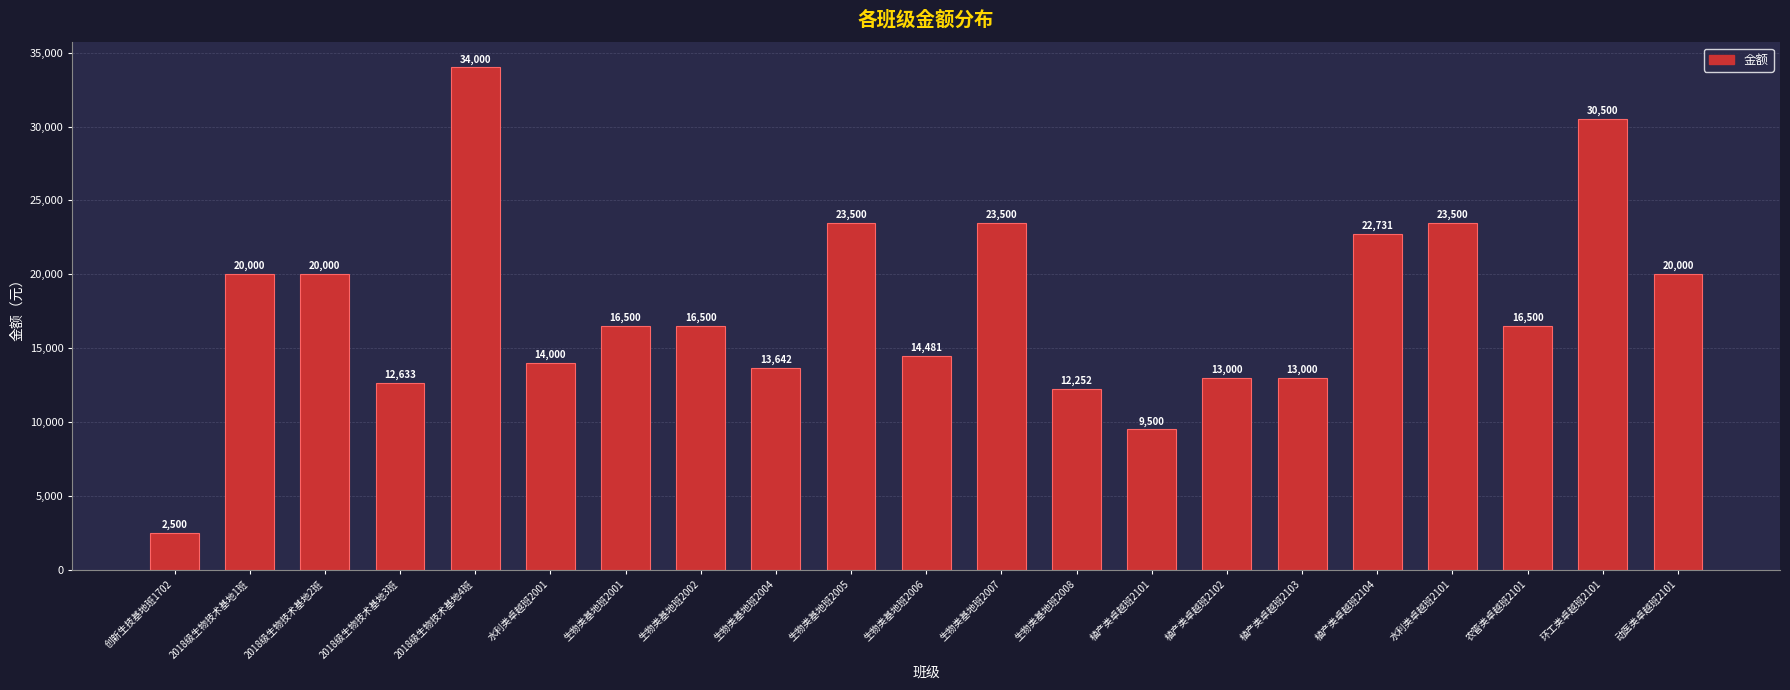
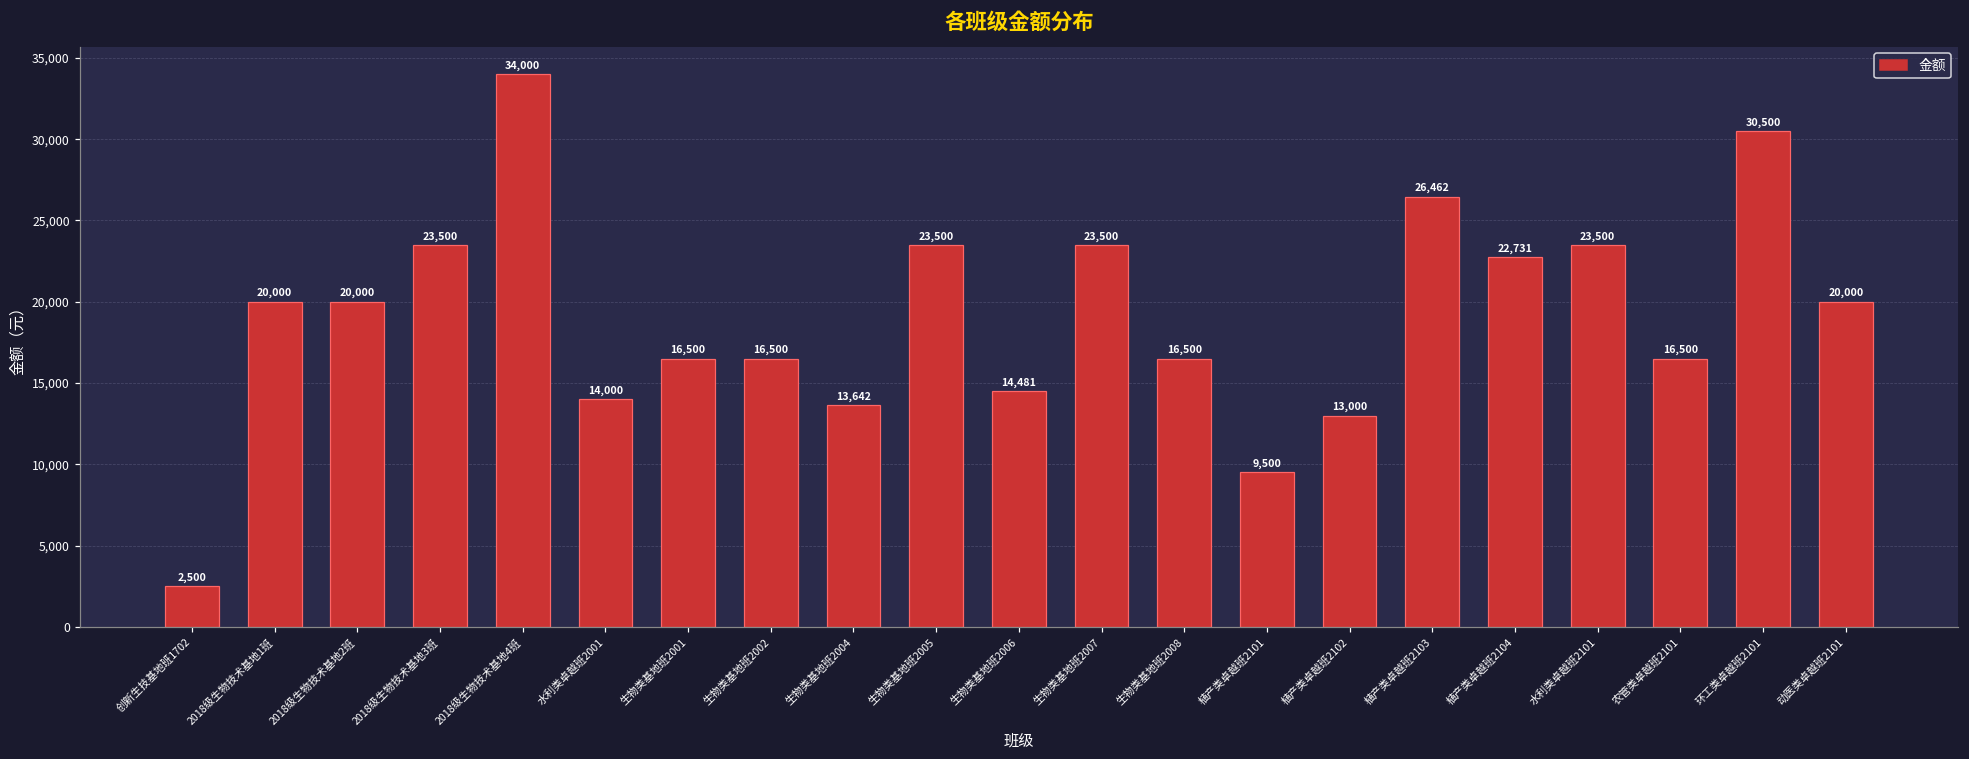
2018级生物技术基地3班: 12,633 -> 23,500
生物类基地班2008: 12,252 -> 16,500
植产类卓越班2103: 13,000 -> 26,462
